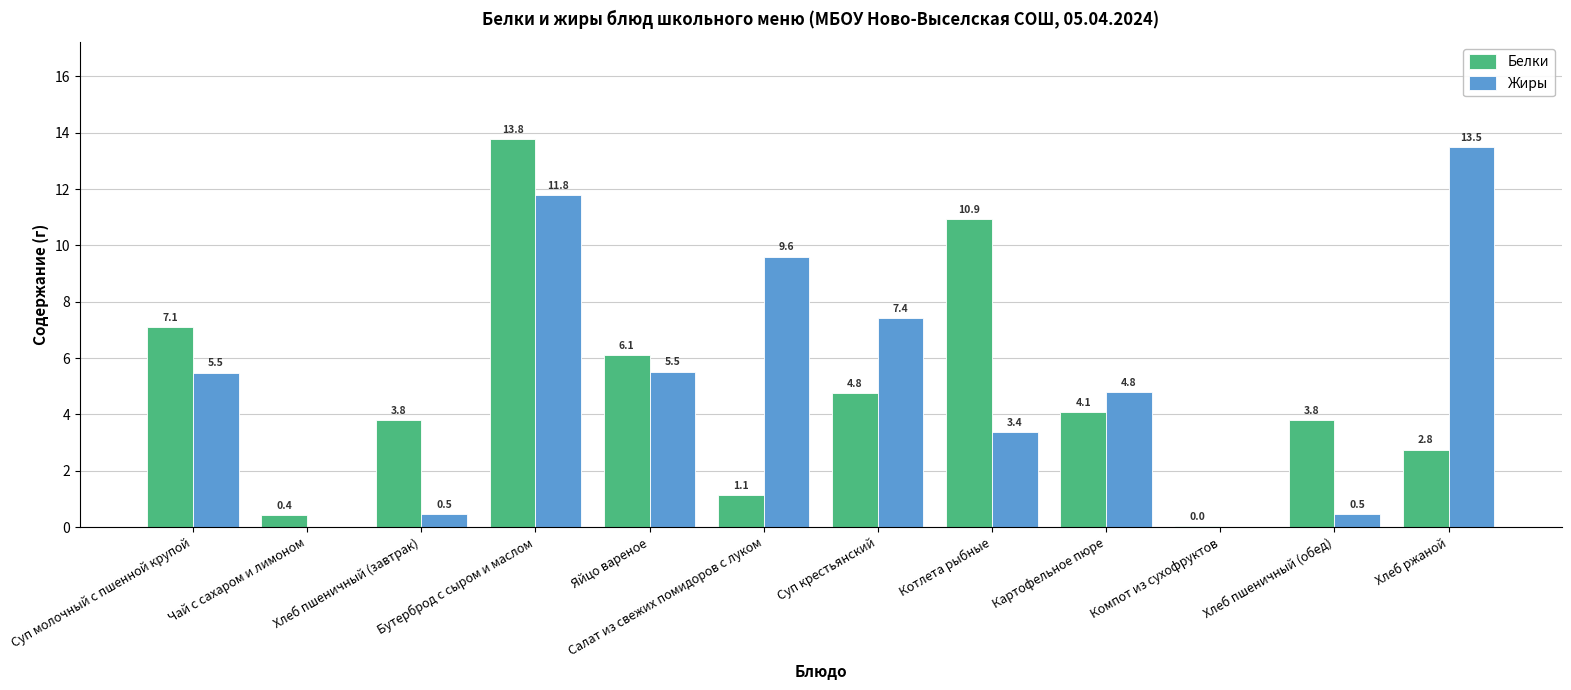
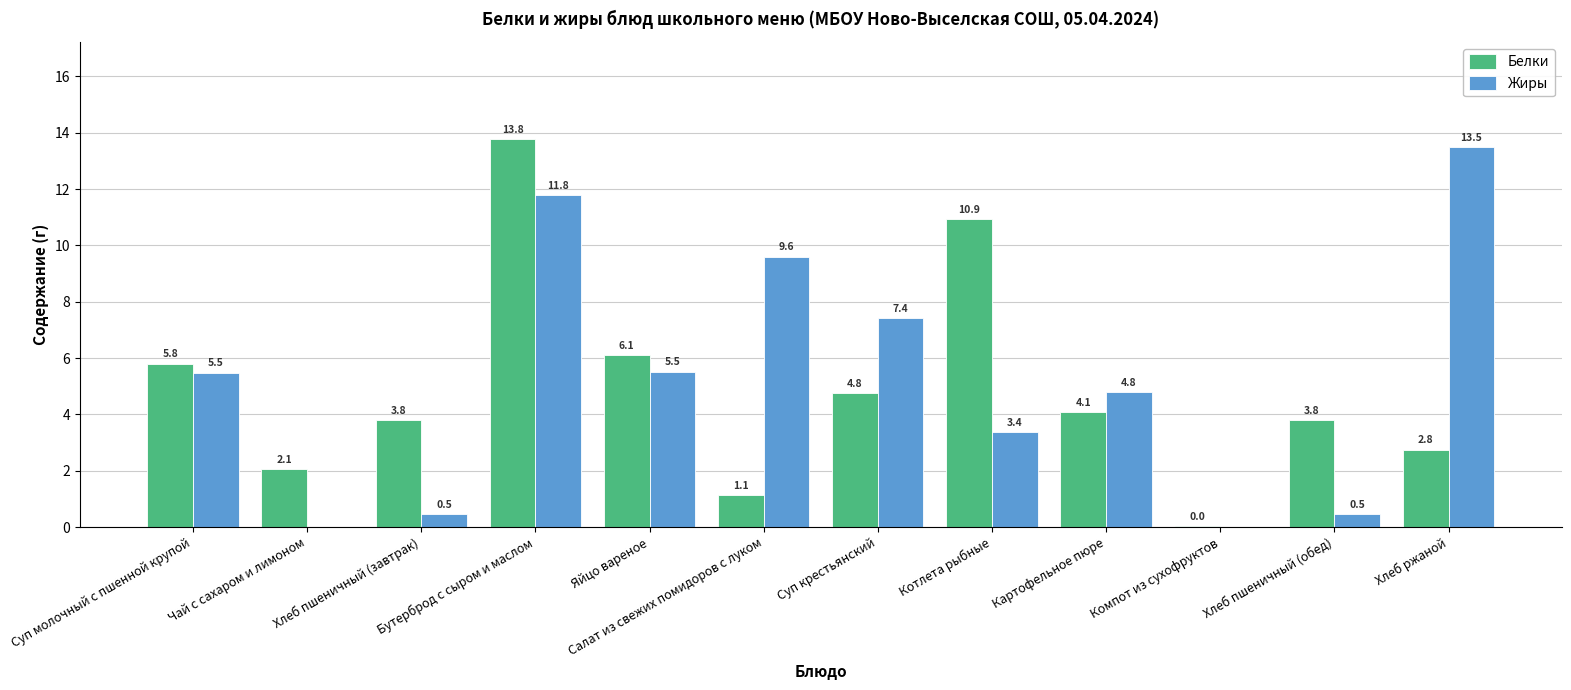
Белки, Суп молочный с пшенной крупой: 7.1 -> 5.8
Белки, Чай с сахаром и лимоном: 0.4 -> 2.1
